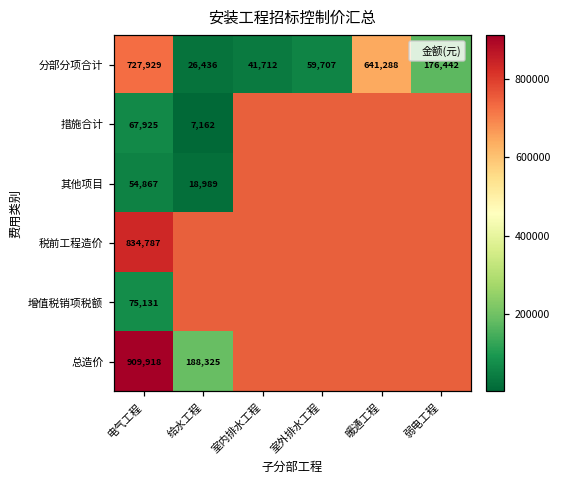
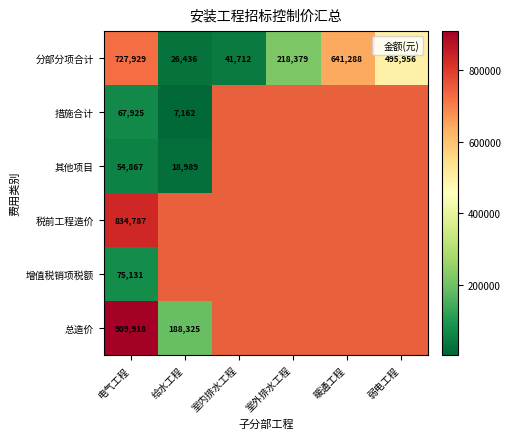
分部分项合计, 室外排水工程: 59,707 -> 218,379
分部分项合计, 弱电工程: 176,442 -> 495,956
